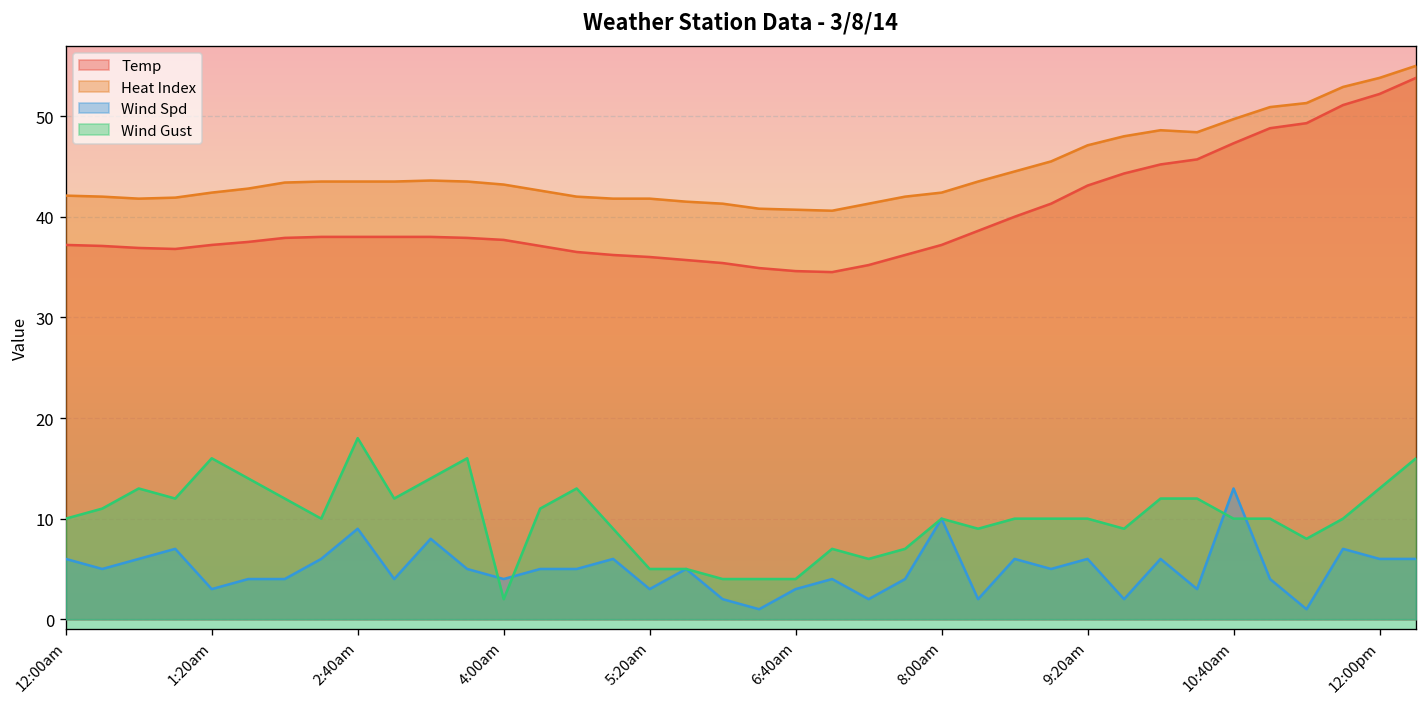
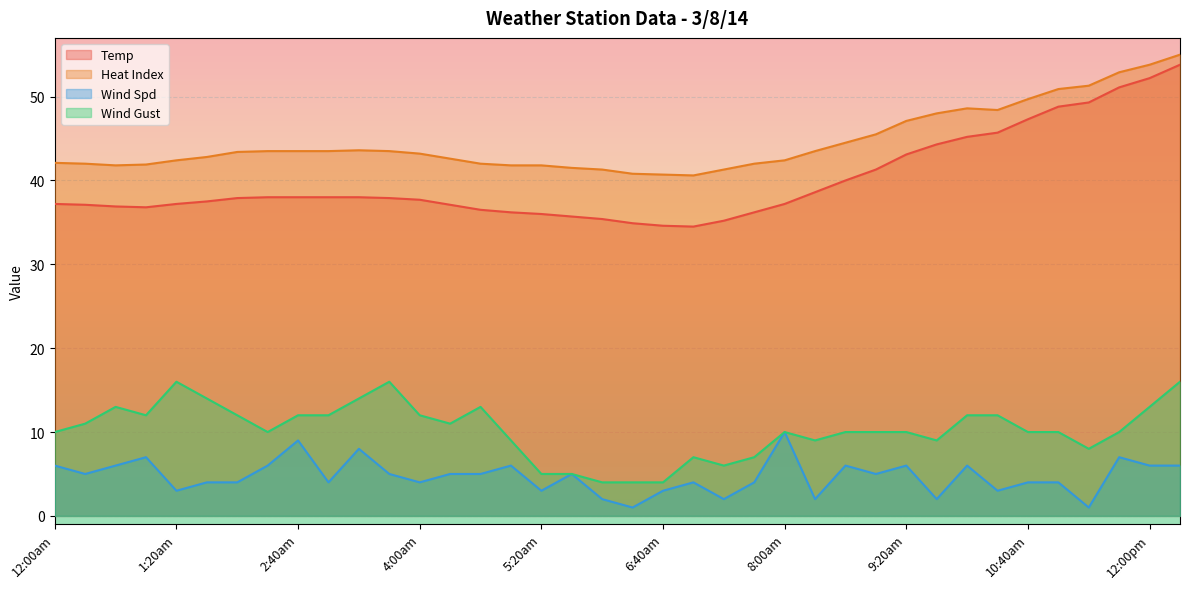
Wind Gust, 2:40am: 18 -> 12
Wind Gust, 4:00am: 2 -> 12
Wind Spd, 10:40am: 13 -> 4
